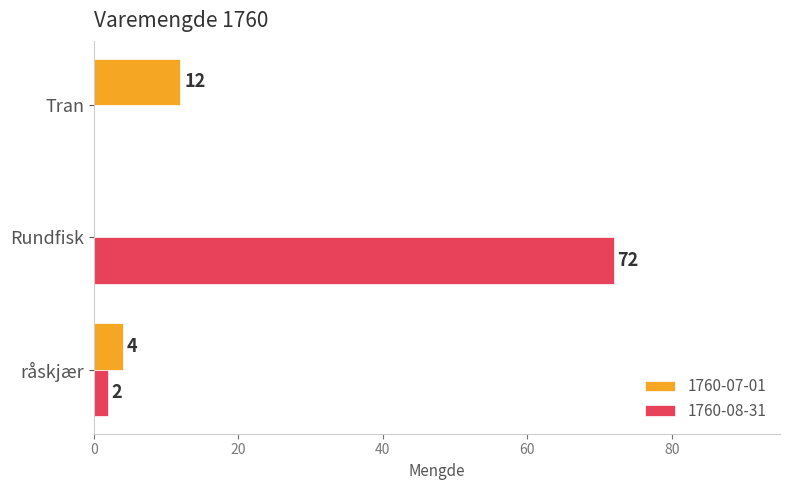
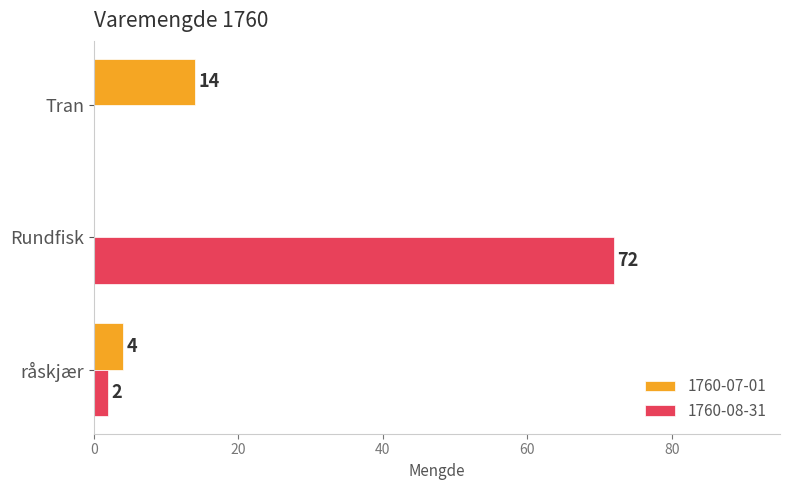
1760-07-01, Tran: 12 -> 14
